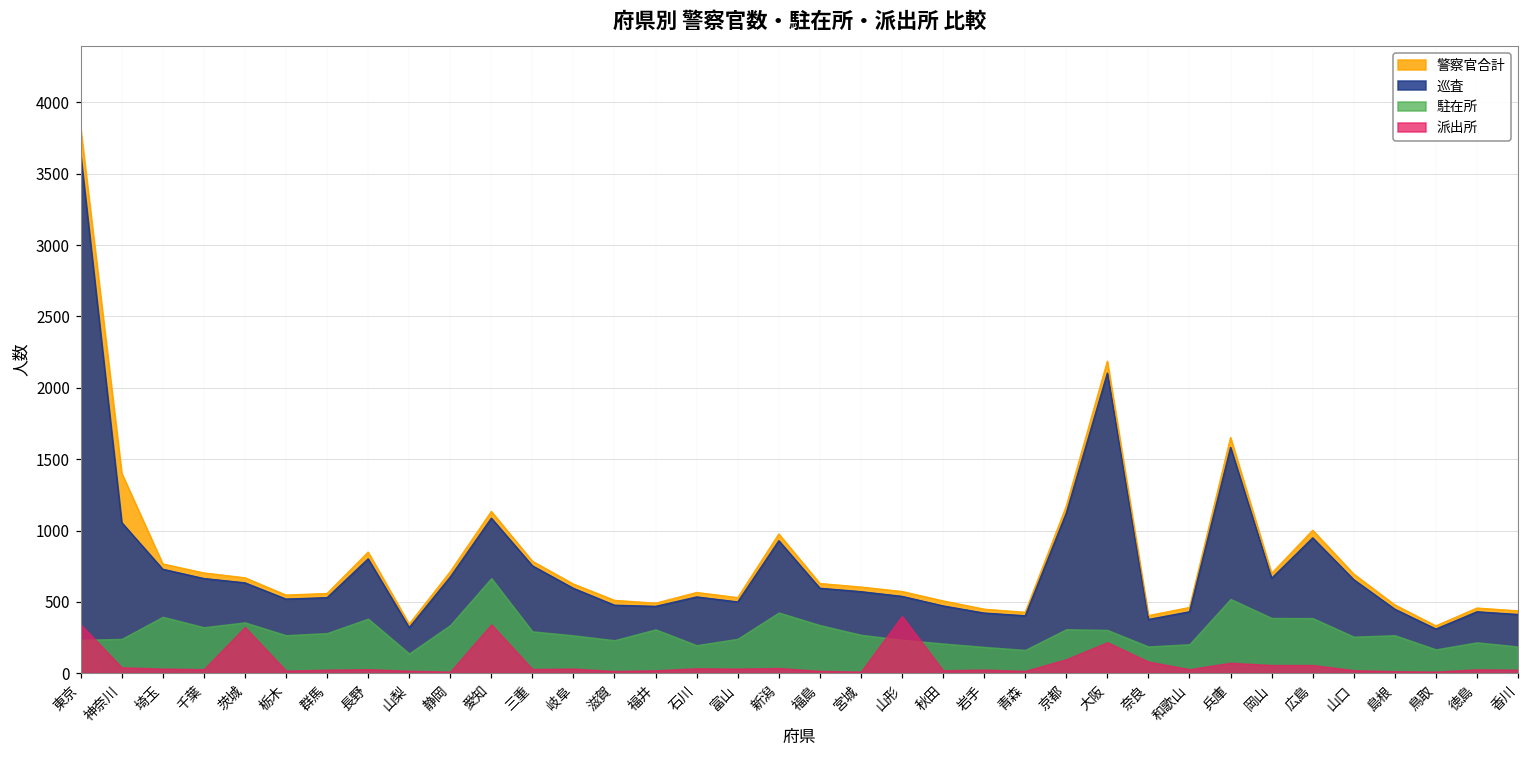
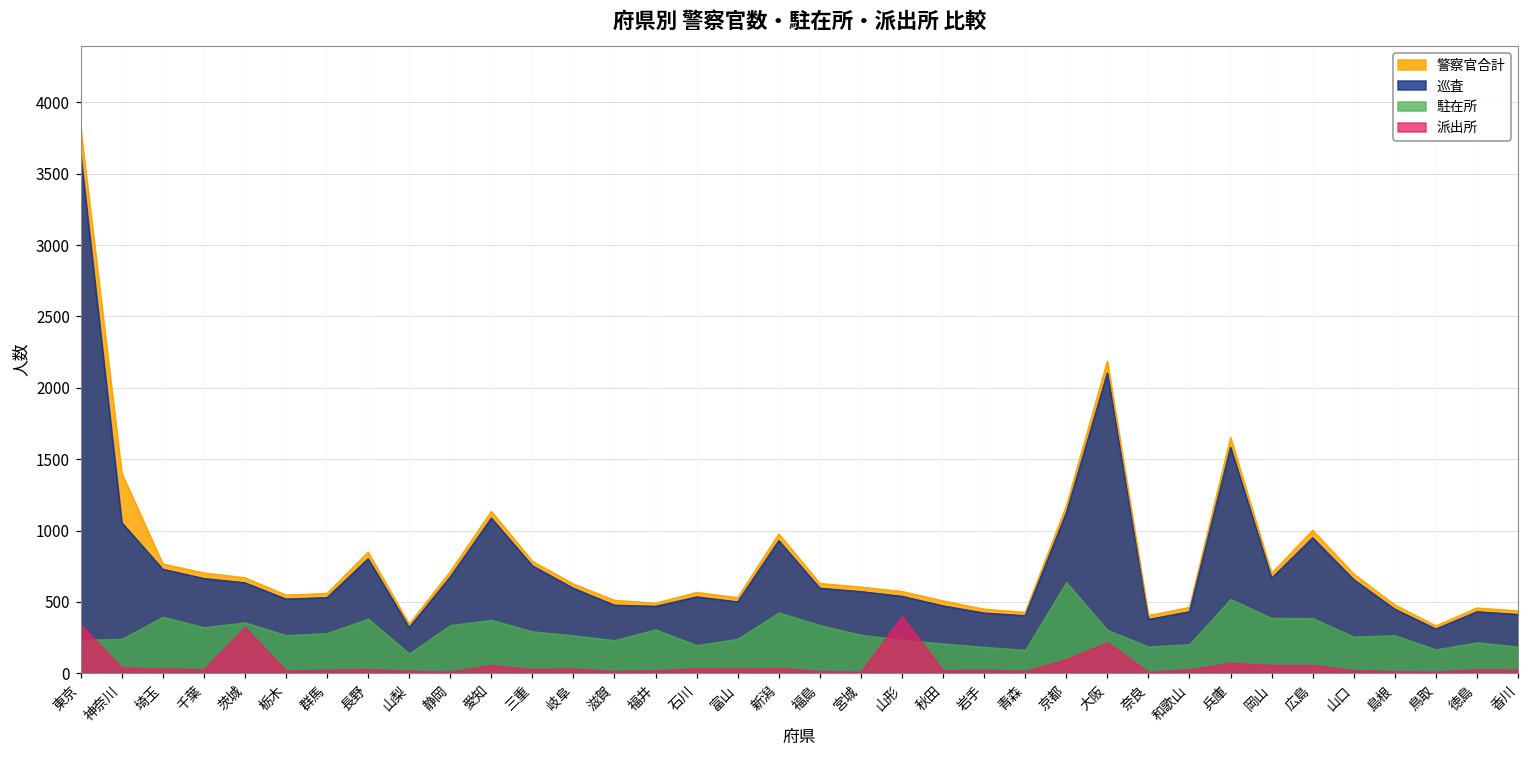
駐在所, 愛知: 670 -> 370
派出所, 愛知: 340 -> 60
駐在所, 京都: 310 -> 640
派出所, 奈良: 80 -> 10
